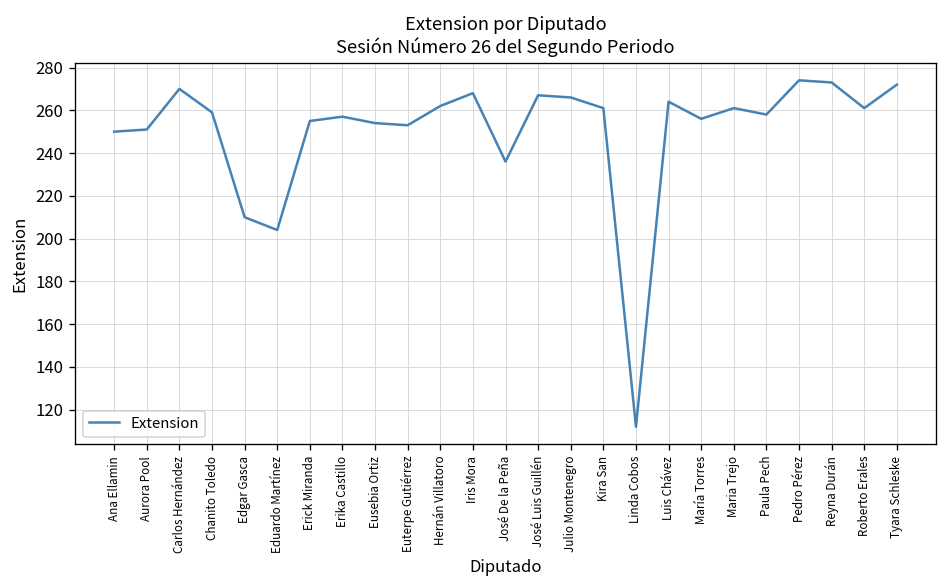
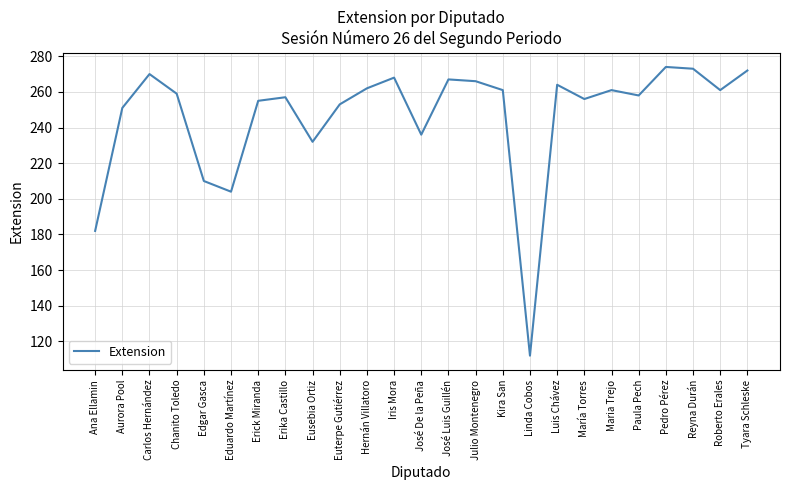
Ana Ellamin: 250 -> 182
Eusebia Ortiz: 254 -> 232
